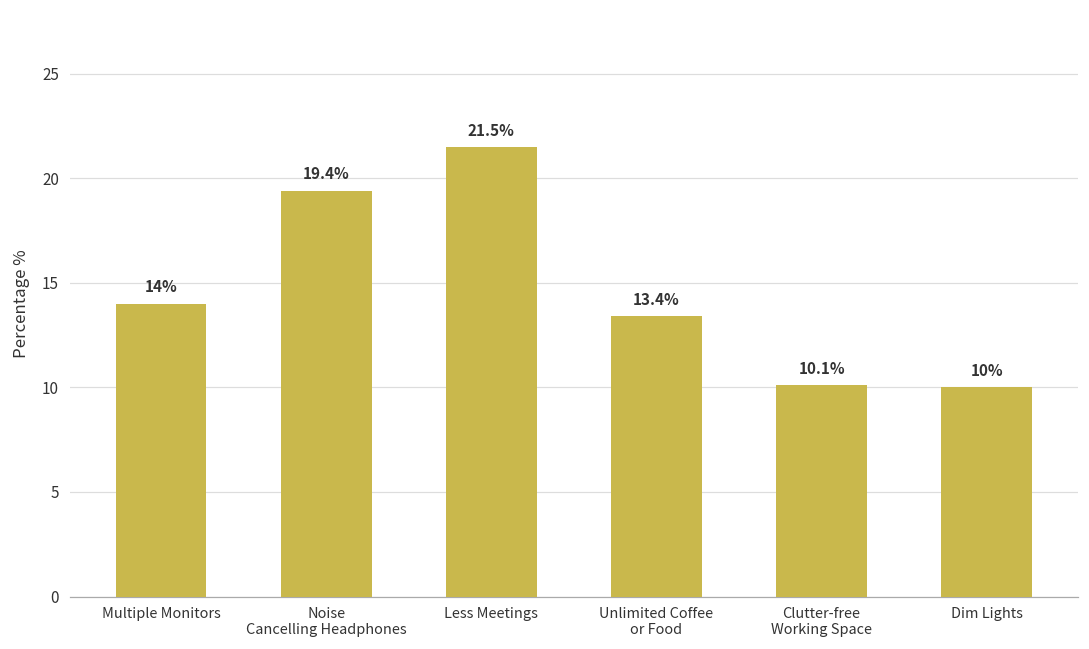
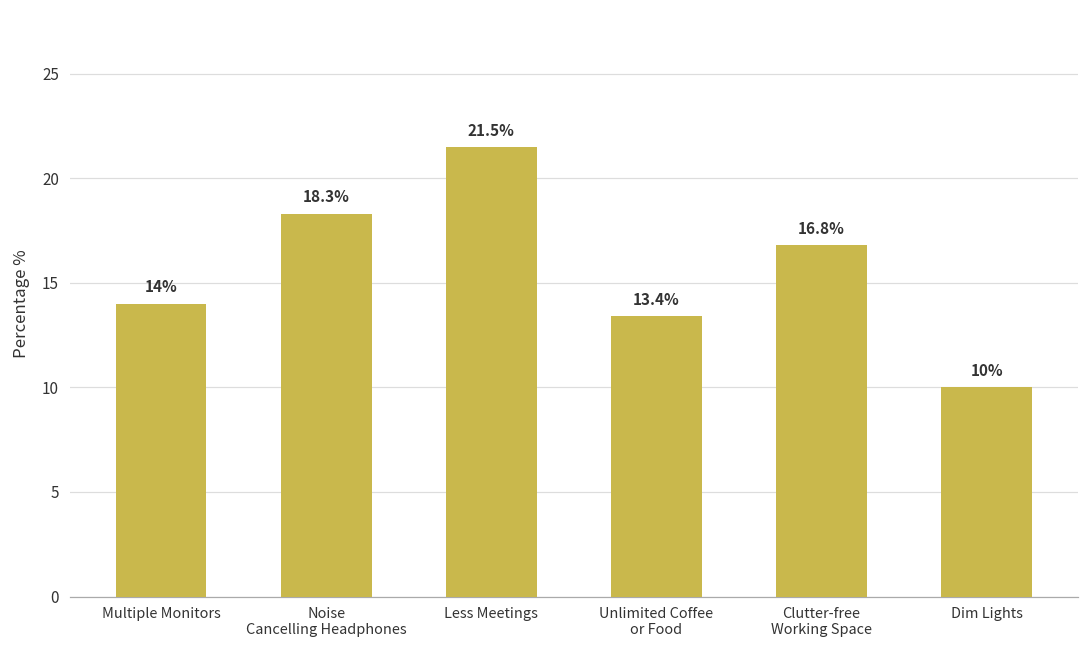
Noise Cancelling Headphones: 19.4% -> 18.3%
Clutter-free Working Space: 10.1% -> 16.8%
